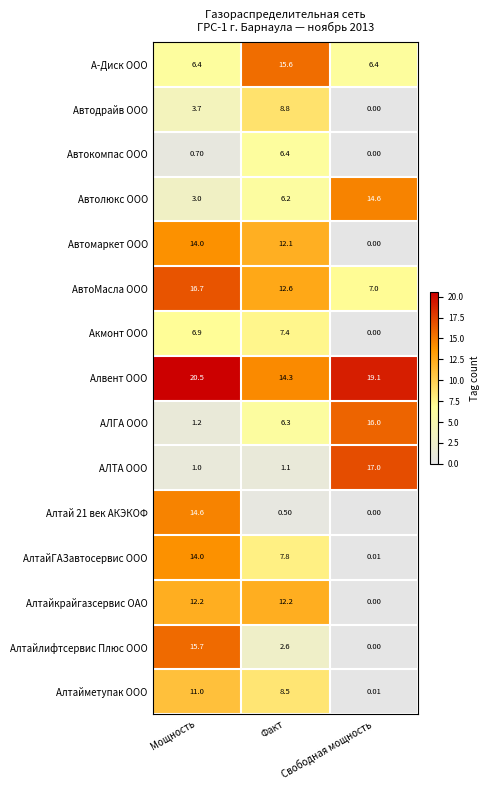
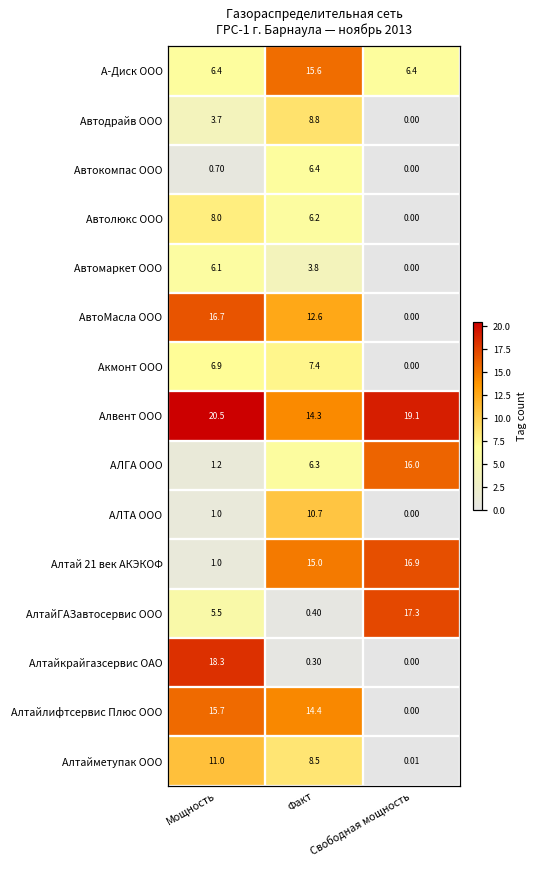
Автолюкс ООО, Мощность: 3.0 -> 8.0
Автолюкс ООО, Свободная мощность: 14.6 -> 0.00
Автомаркет ООО, Мощность: 14.0 -> 6.1
Автомаркет ООО, Факт: 12.1 -> 3.8
АвтоМасла ООО, Свободная мощность: 7.0 -> 0.00
АЛТА ООО, Факт: 1.1 -> 10.7
АЛТА ООО, Свободная мощность: 17.0 -> 0.00
Алтай 21 век АКЭКОФ, Мощность: 14.6 -> 1.0
Алтай 21 век АКЭКОФ, Факт: 0.50 -> 15.0
Алтай 21 век АКЭКОФ, Свободная мощность: 0.00 -> 16.9
АлтайГАЗавтосервис ООО, Мощность: 14.0 -> 5.5
АлтайГАЗавтосервис ООО, Факт: 7.8 -> 0.40
АлтайГАЗавтосервис ООО, Свободная мощность: 0.01 -> 17.3
Алтайкрайгазсервис ОАО, Мощность: 12.2 -> 18.3
Алтайкрайгазсервис ОАО, Факт: 12.2 -> 0.30
Алтайлифтсервис Плюс ООО, Факт: 2.6 -> 14.4
